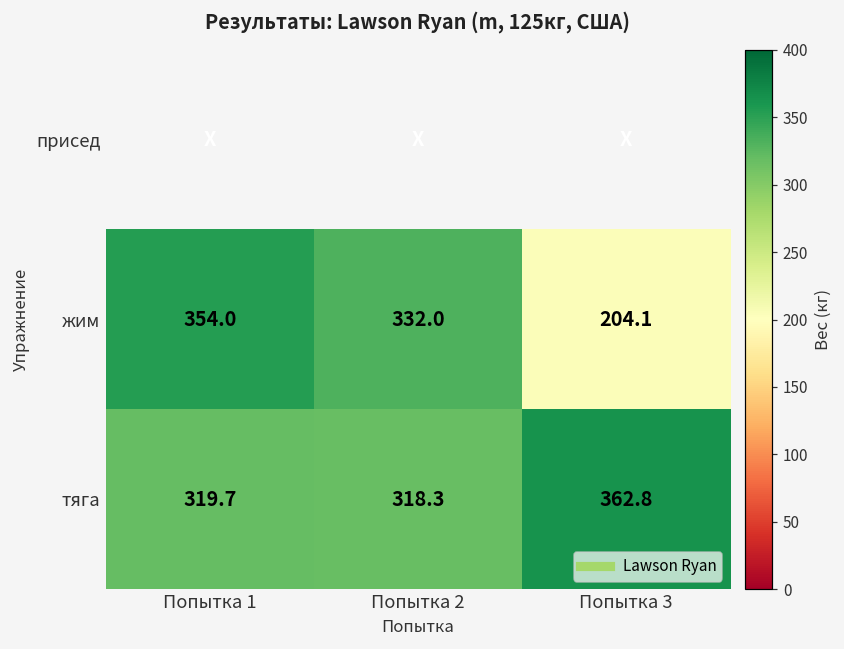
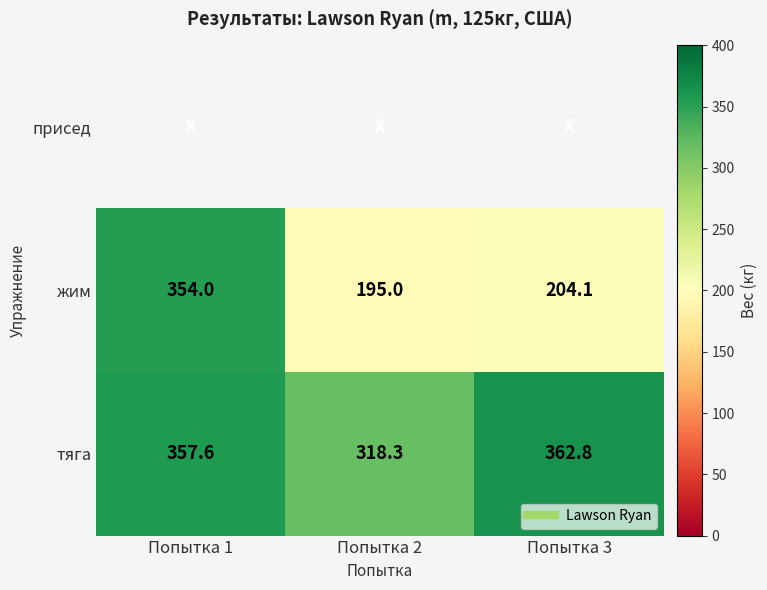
жим, Попытка 2: 332.0 -> 195.0
тяга, Попытка 1: 319.7 -> 357.6
